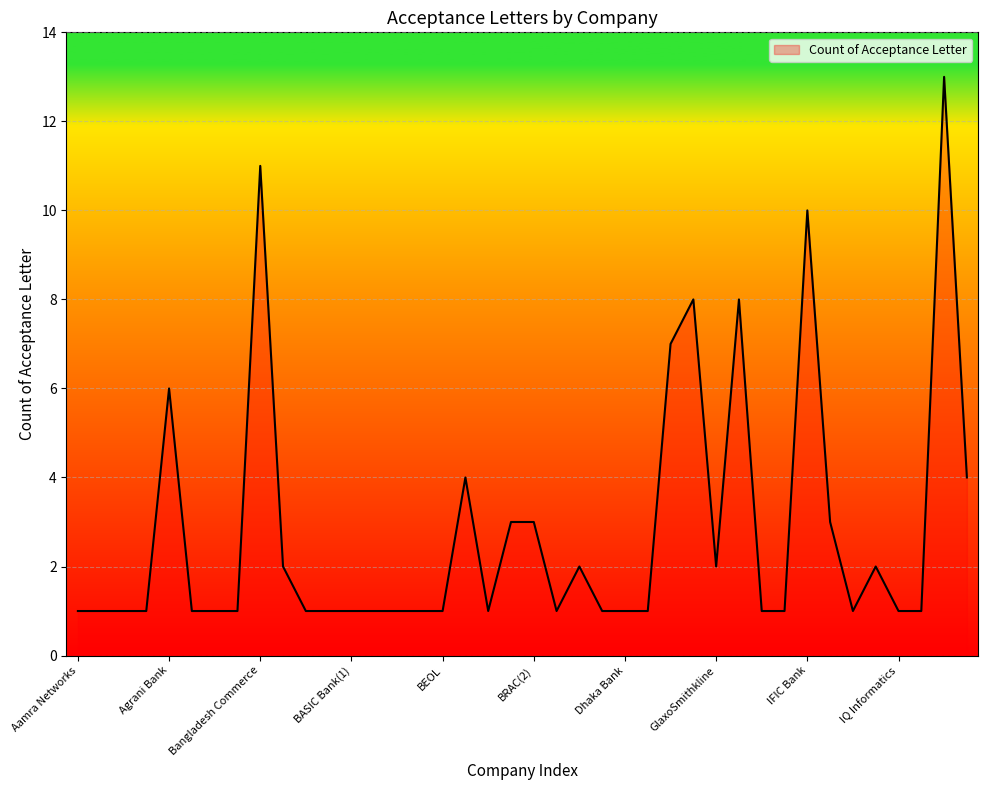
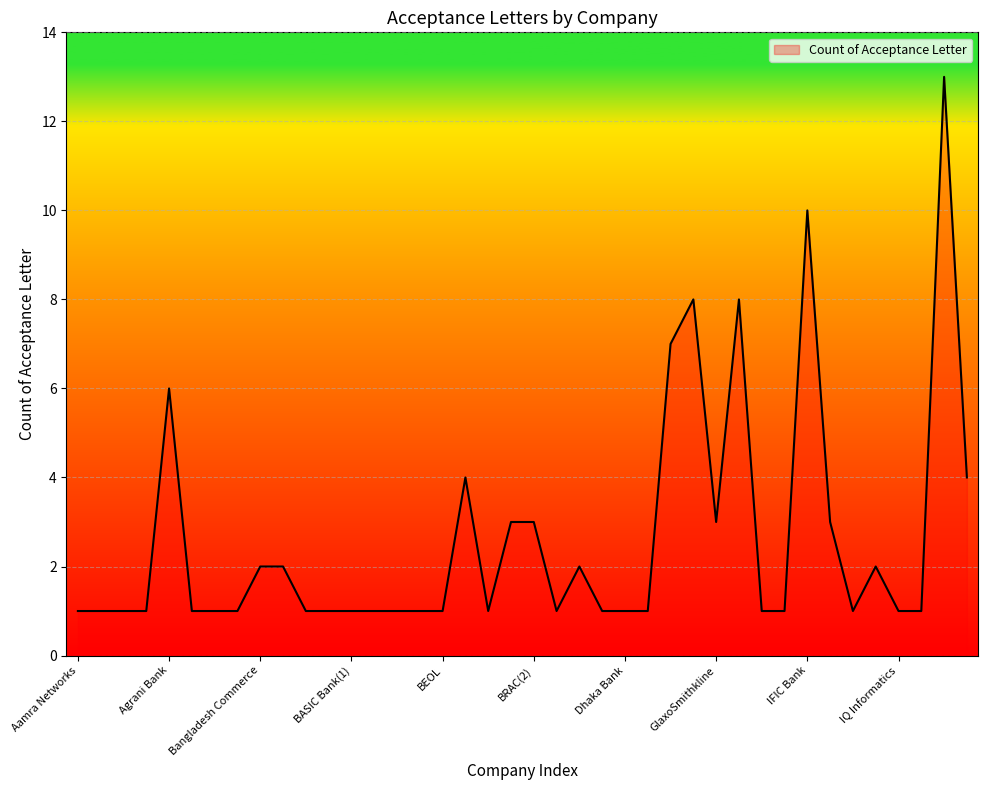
Bangladesh Commerce: 11 -> 2
GlaxoSmithkline: 2 -> 3
